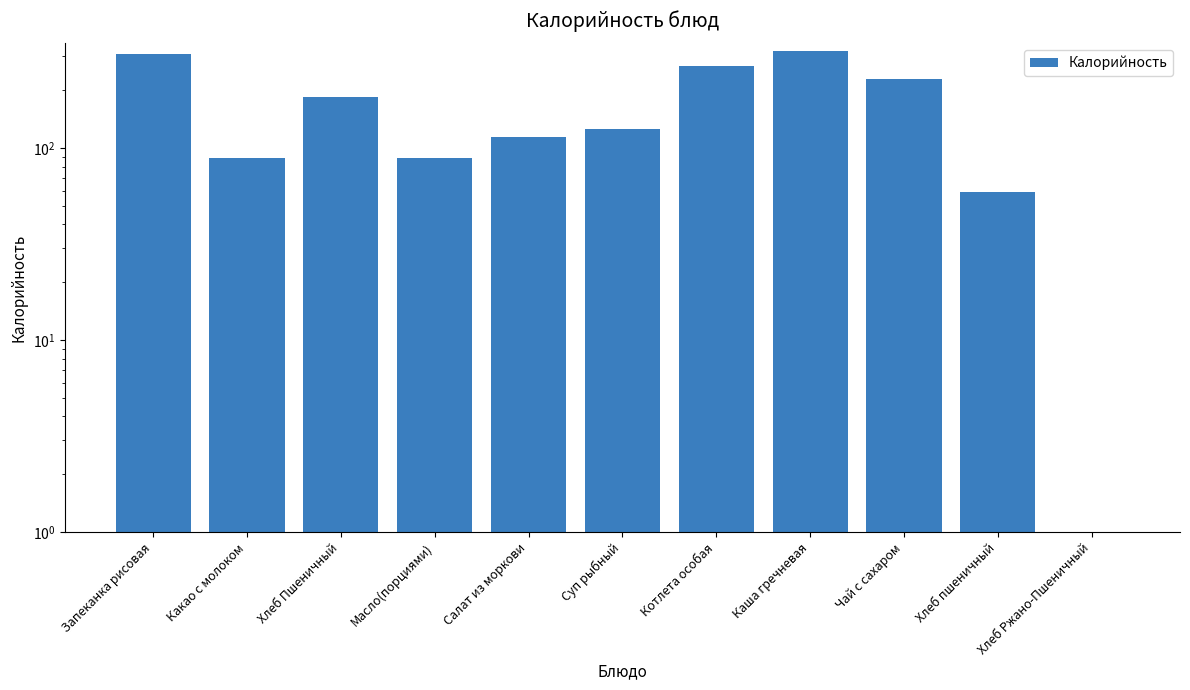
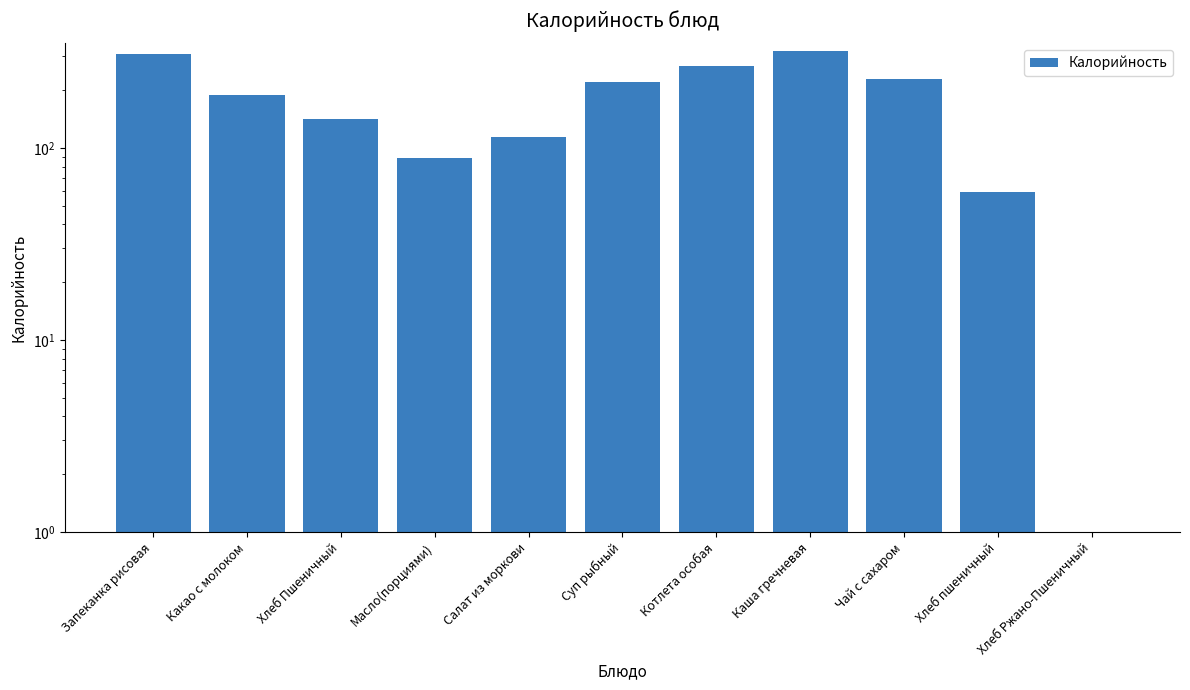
Какао с молоком: 90 -> 190
Хлеб Пшеничный: 180 -> 140
Суп рыбный: 130 -> 220
